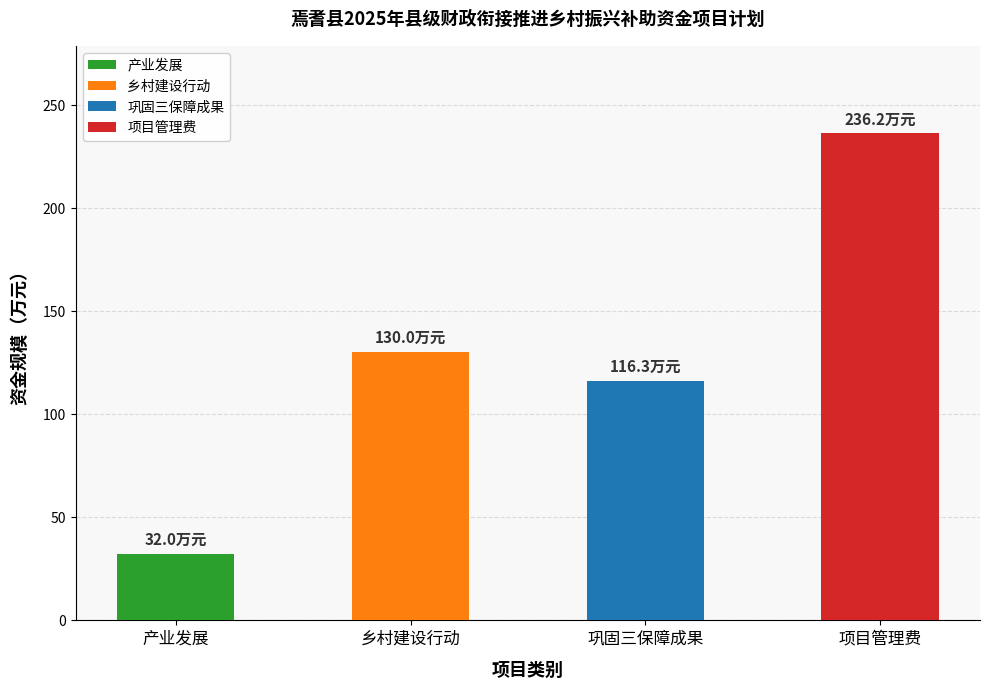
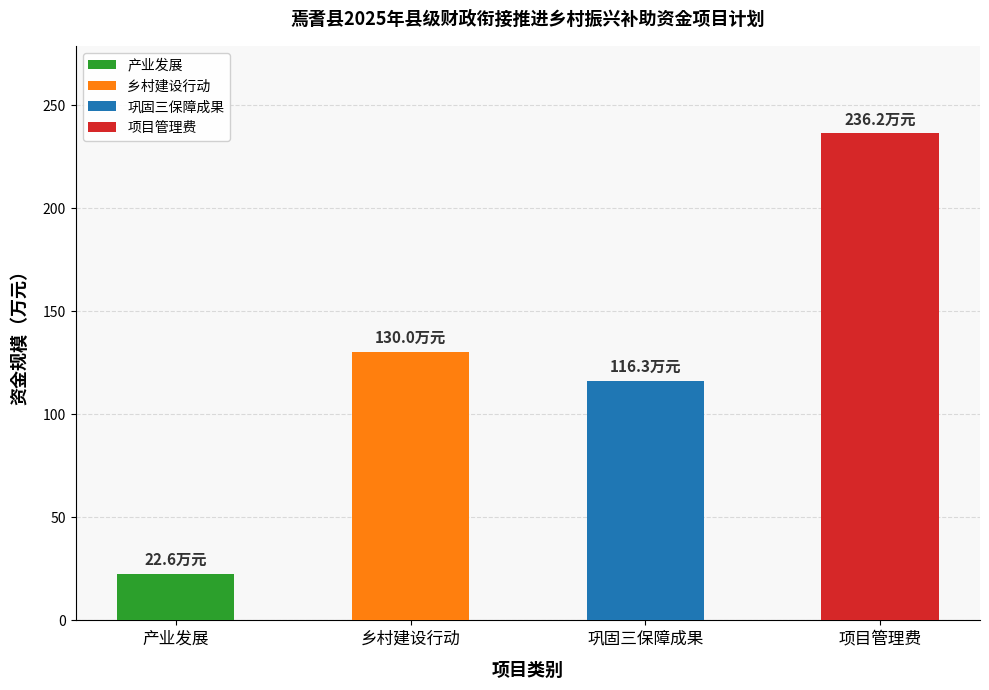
产业发展: 32.0 -> 22.6
